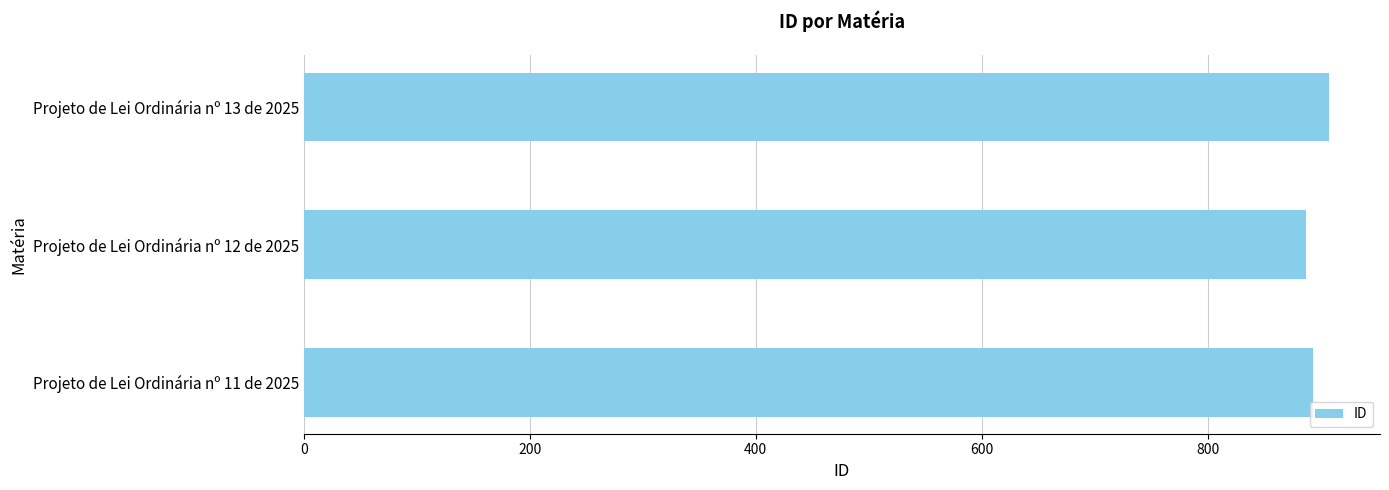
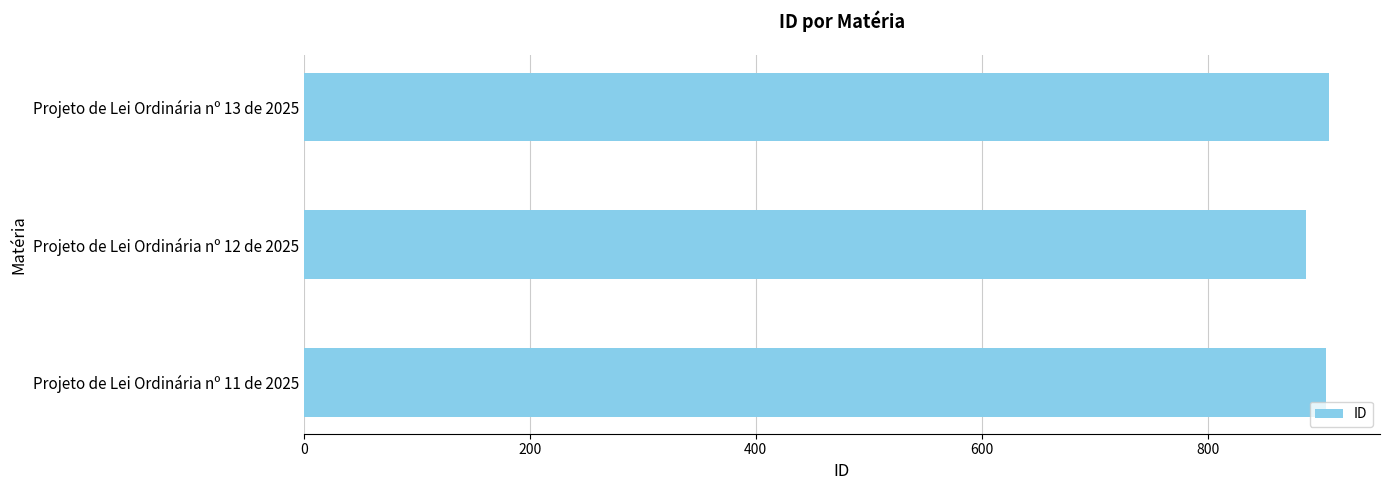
Projeto de Lei Ordinária nº 11 de 2025: 893 -> 905
